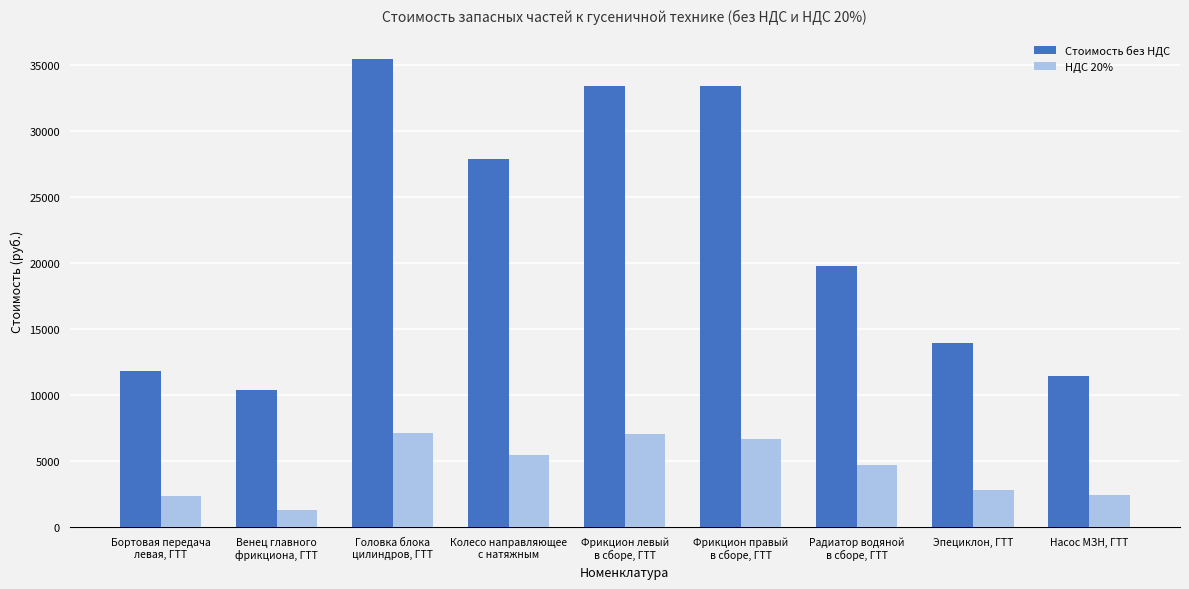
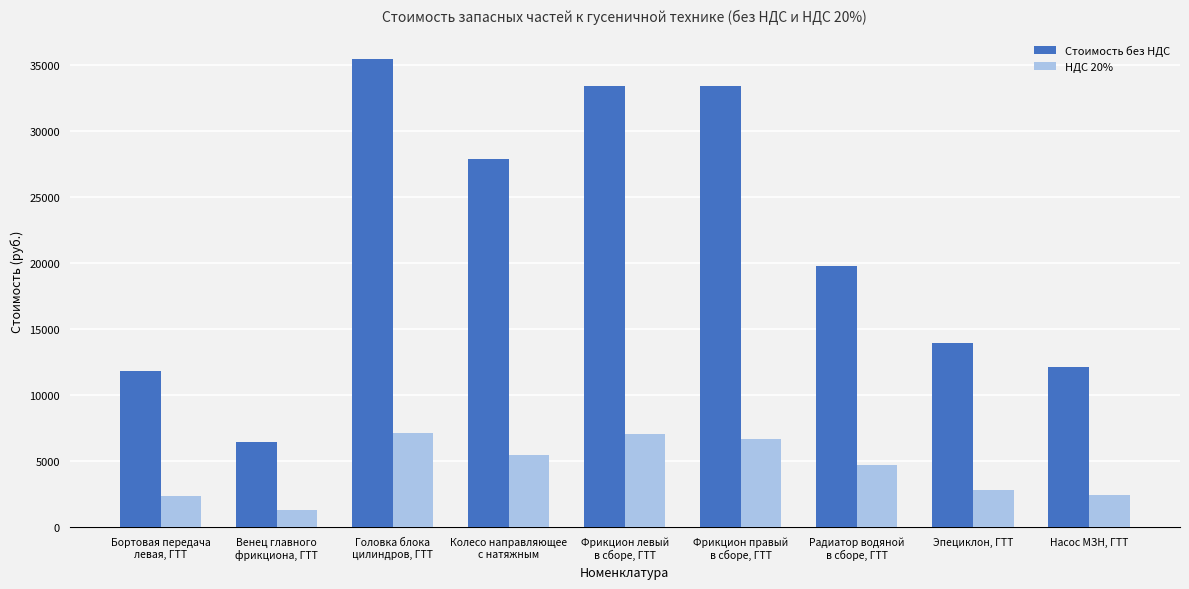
Стоимость без НДС, Венец главного фрикциона, ГТТ: 10400 -> 6400
Стоимость без НДС, Насос МЗН, ГТТ: 11500 -> 12100
